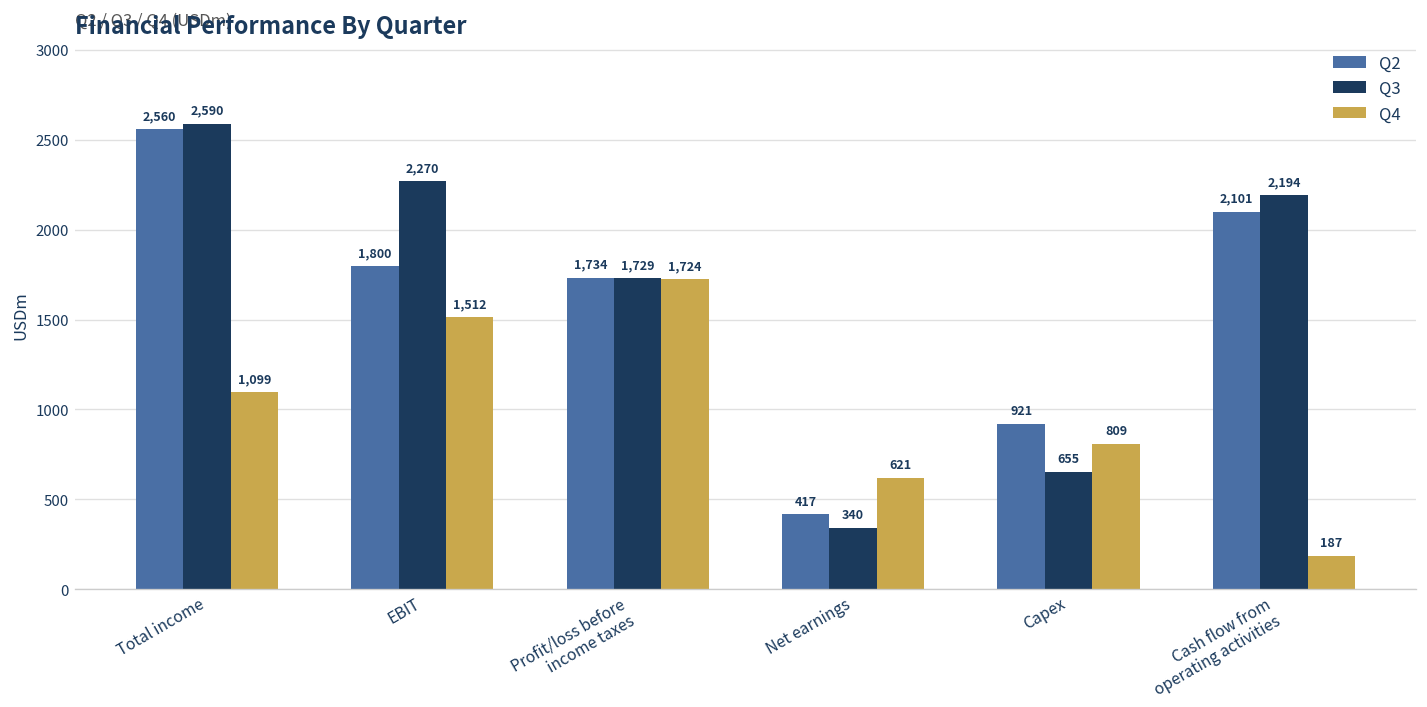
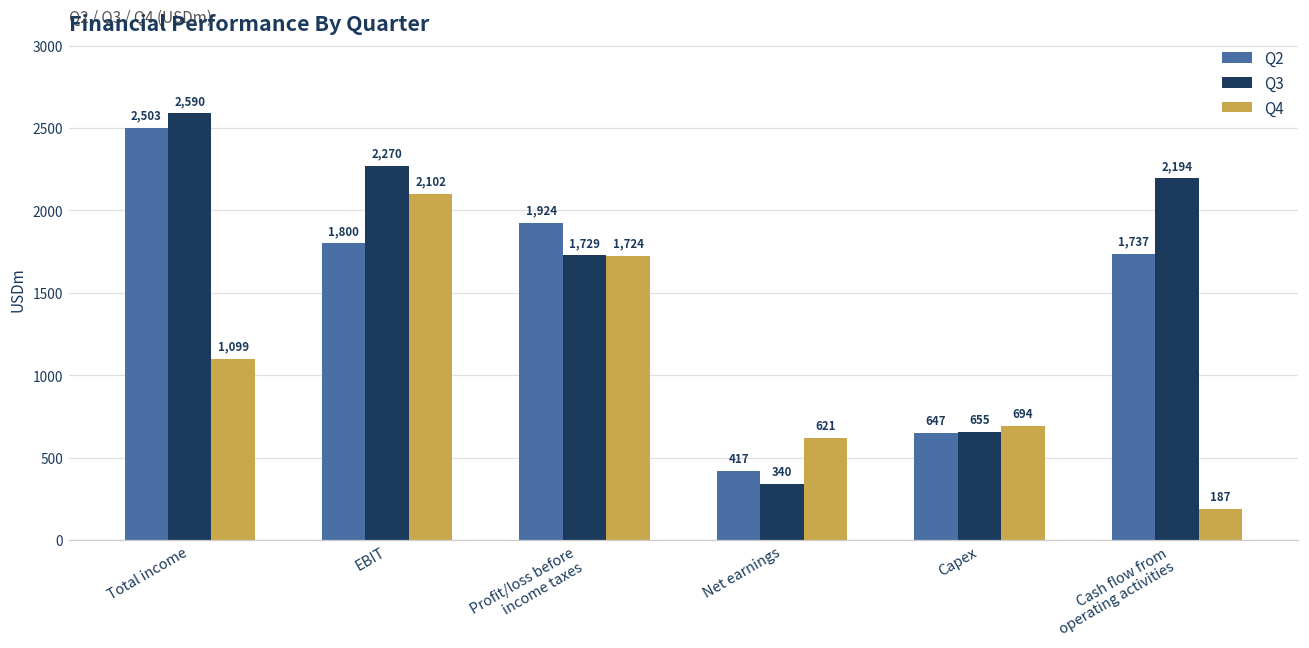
Q2, Total income: 2,560 -> 2,503
Q4, EBIT: 1,512 -> 2,102
Q2, Profit/loss before income taxes: 1,734 -> 1,924
Q2, Capex: 921 -> 647
Q4, Capex: 809 -> 694
Q2, Cash flow from operating activities: 2,101 -> 1,737
